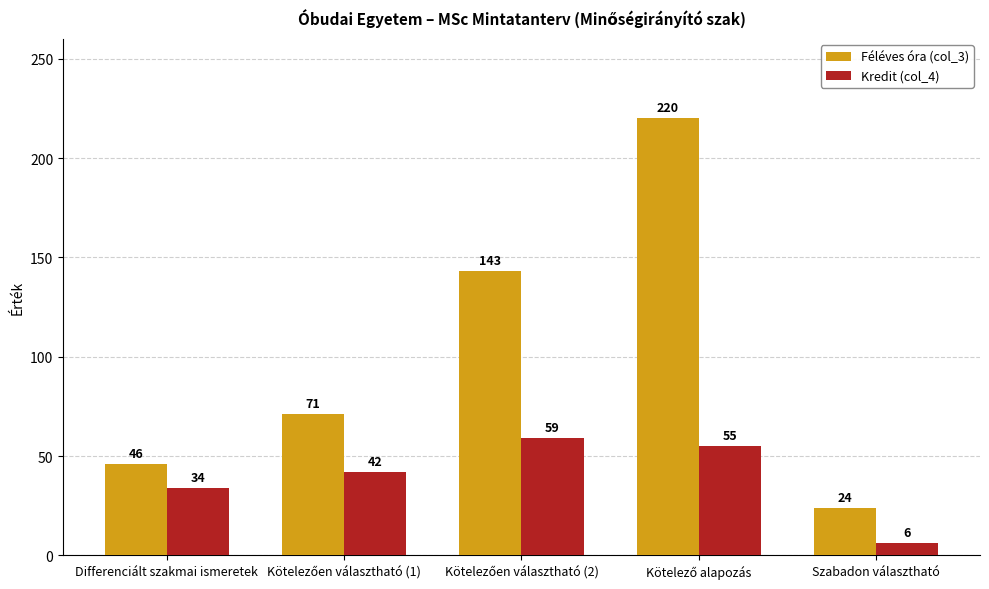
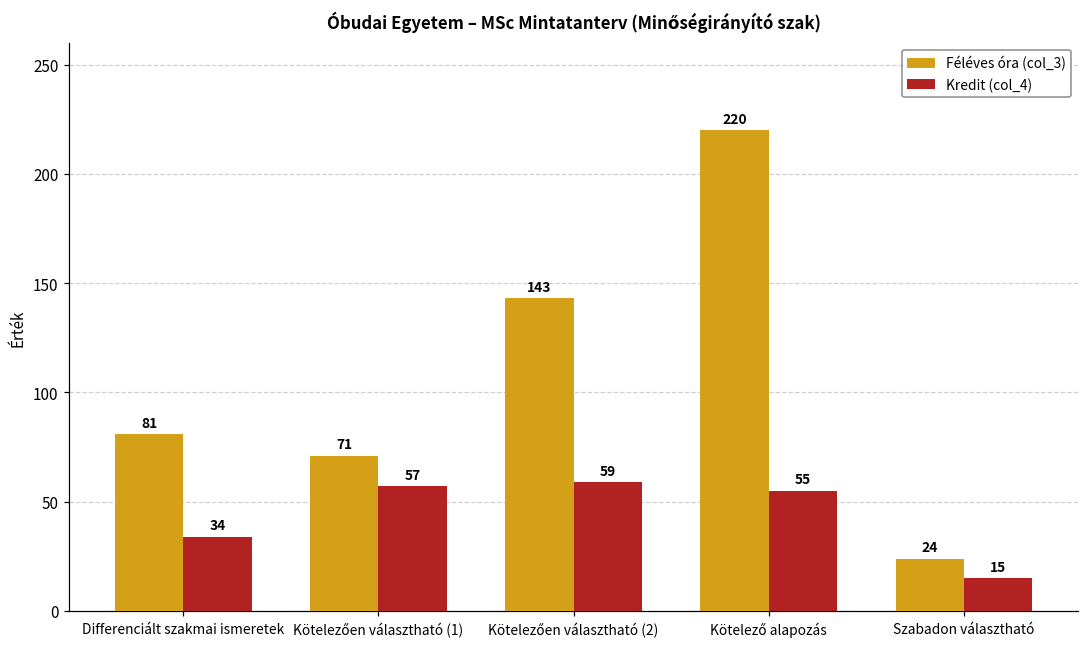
Féléves óra (col_3), Differenciált szakmai ismeretek: 46 -> 81
Kredit (col_4), Kötelezően választható (1): 42 -> 57
Kredit (col_4), Szabadon választható: 6 -> 15
